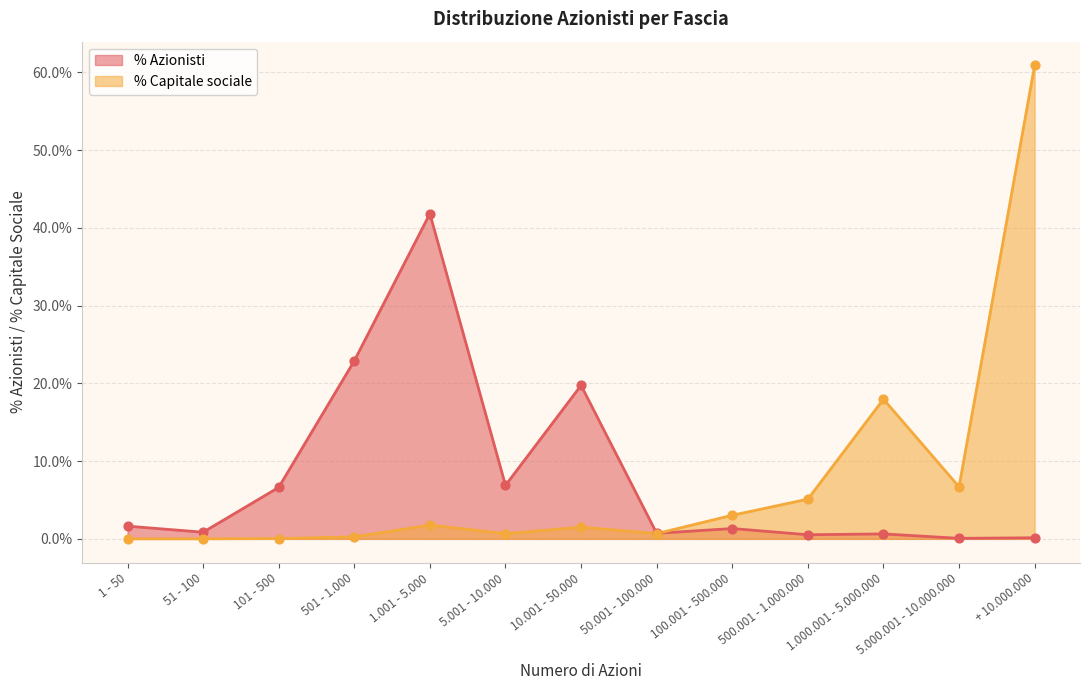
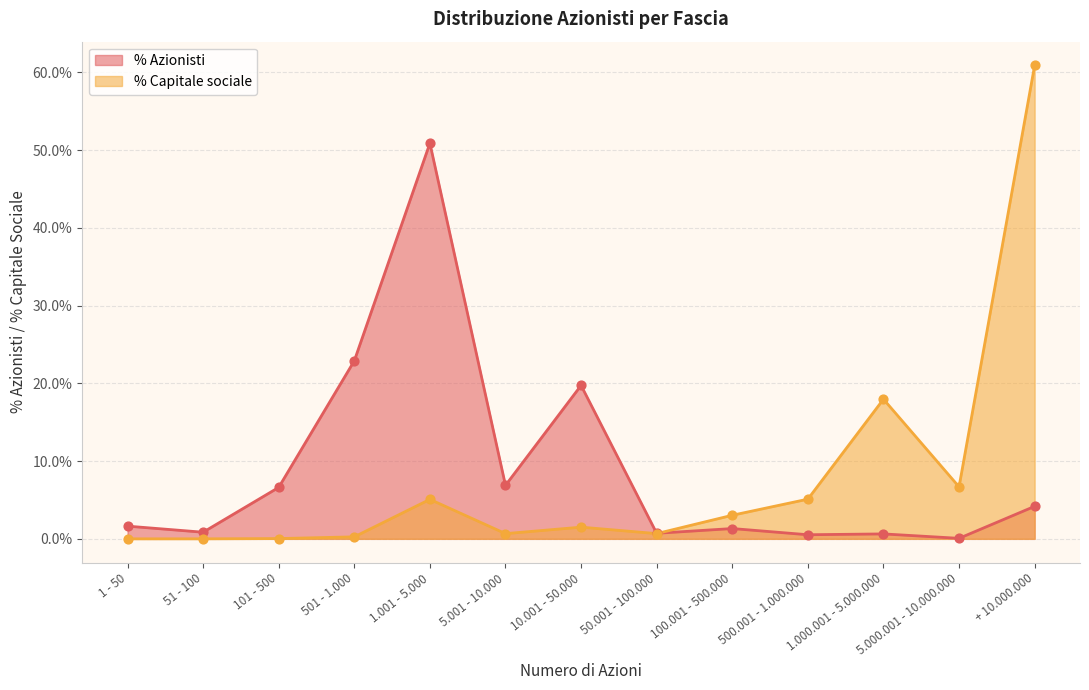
% Azionisti, 1.001 - 5.000: 42% -> 51%
% Capitale sociale, 1.001 - 5.000: 2% -> 5%
% Azionisti, + 10.000.000: 0% -> 4%
